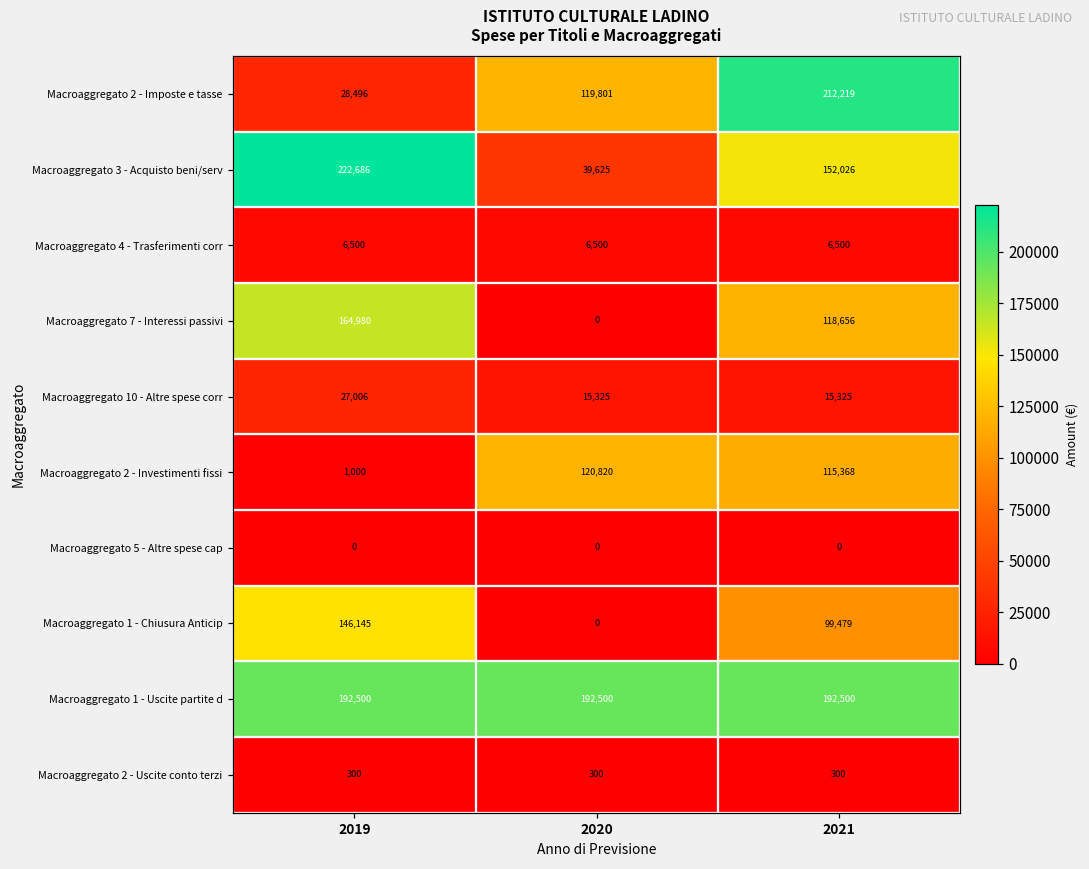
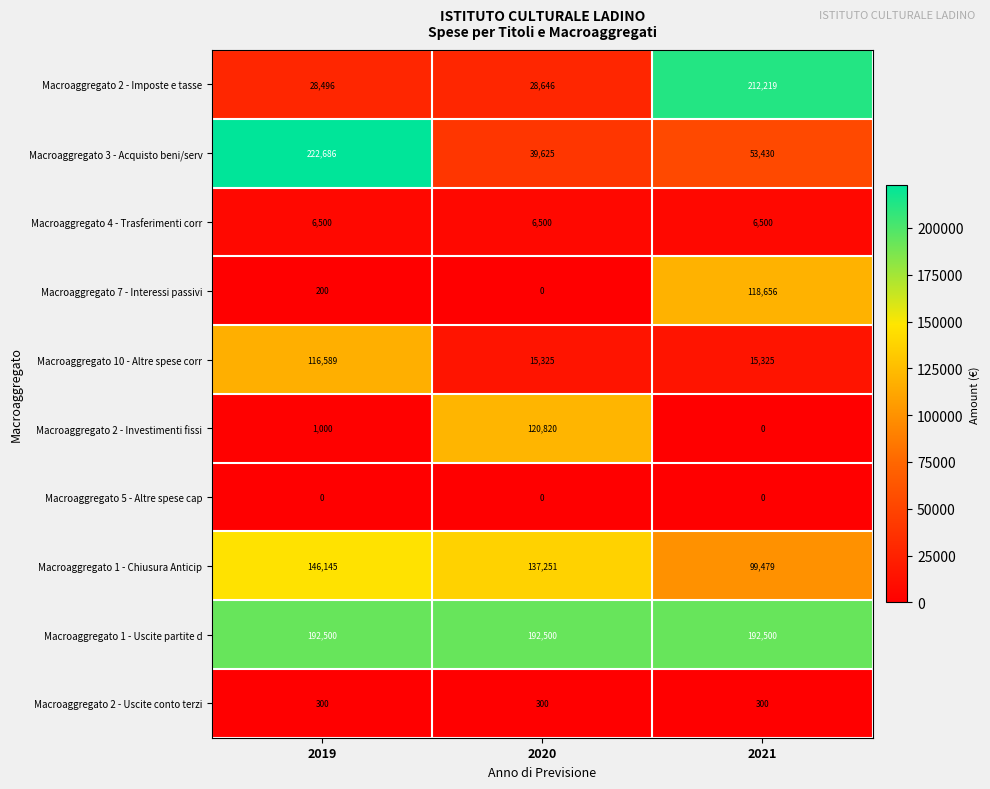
Macroaggregato 2 - Imposte e tasse, 2020: 119,801 -> 28,646
Macroaggregato 3 - Acquisto beni/serv, 2021: 152,026 -> 53,430
Macroaggregato 7 - Interessi passivi, 2019: 164,980 -> 200
Macroaggregato 10 - Altre spese corr, 2019: 27,006 -> 116,589
Macroaggregato 2 - Investimenti fissi, 2021: 115,368 -> 0
Macroaggregato 1 - Chiusura Anticip, 2020: 0 -> 137,251
